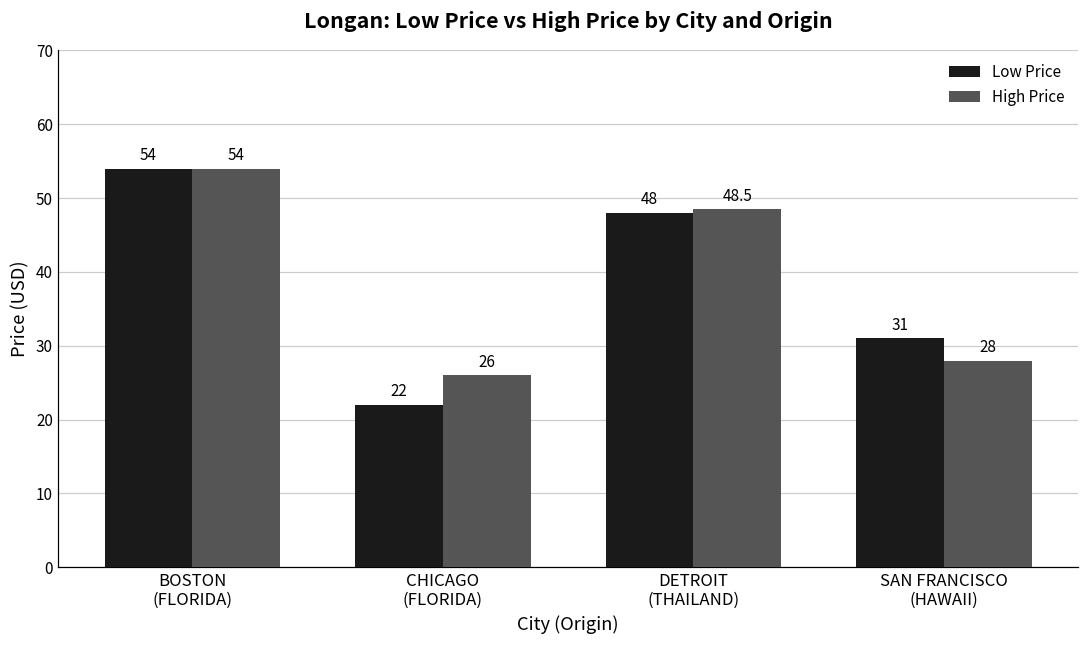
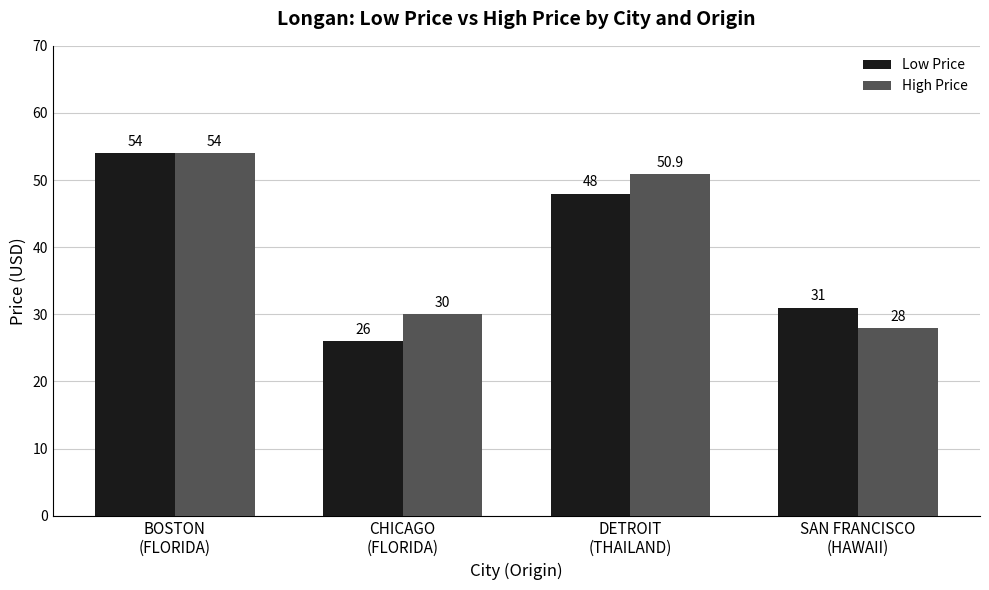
Low Price, CHICAGO (FLORIDA): 22 -> 26
High Price, CHICAGO (FLORIDA): 26 -> 30
High Price, DETROIT (THAILAND): 48.5 -> 50.9
